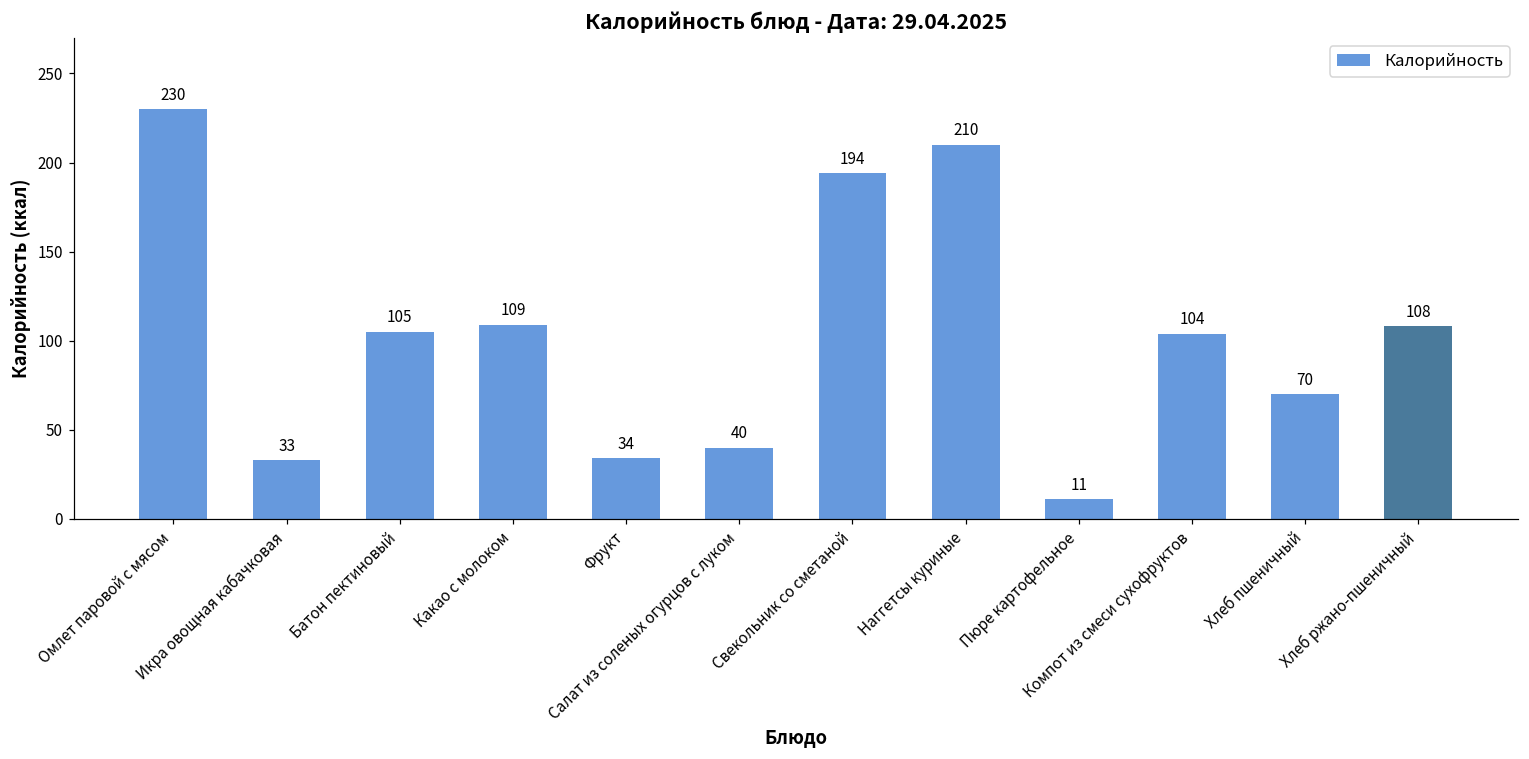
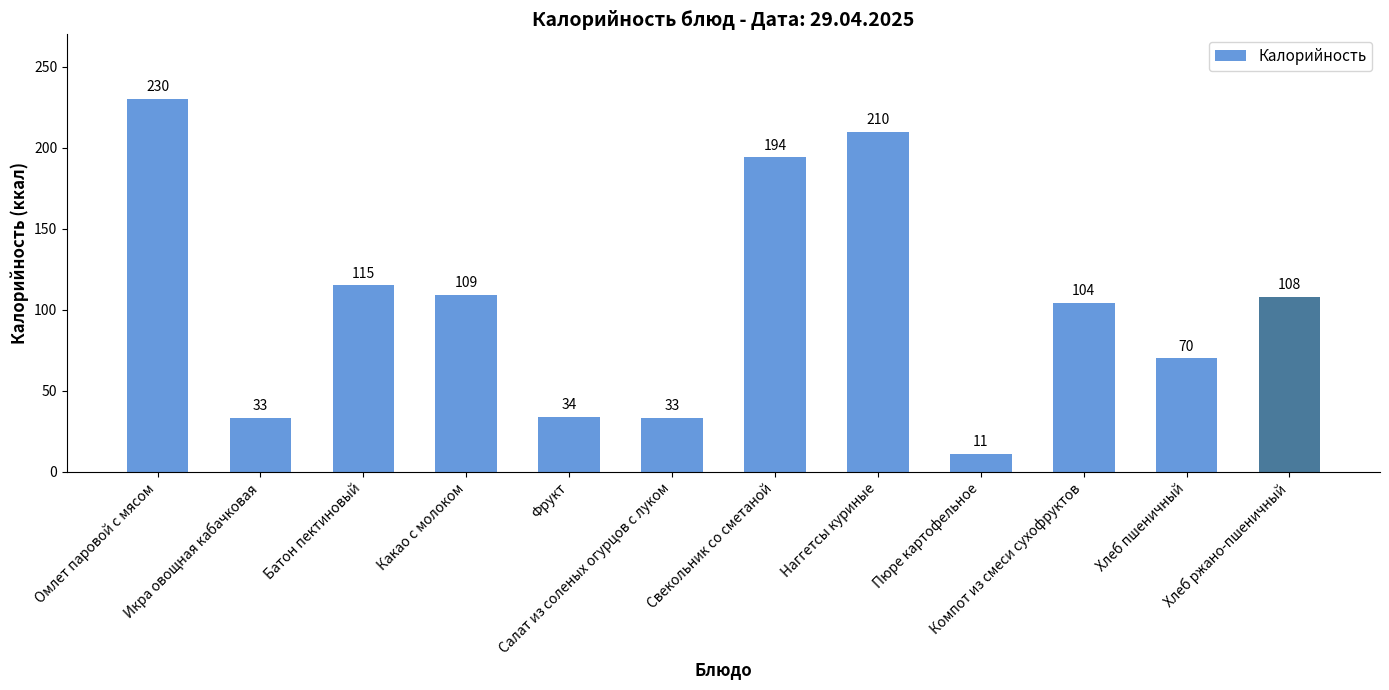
Батон пектиновый: 105 -> 115
Салат из соленых огурцов с луком: 40 -> 33
